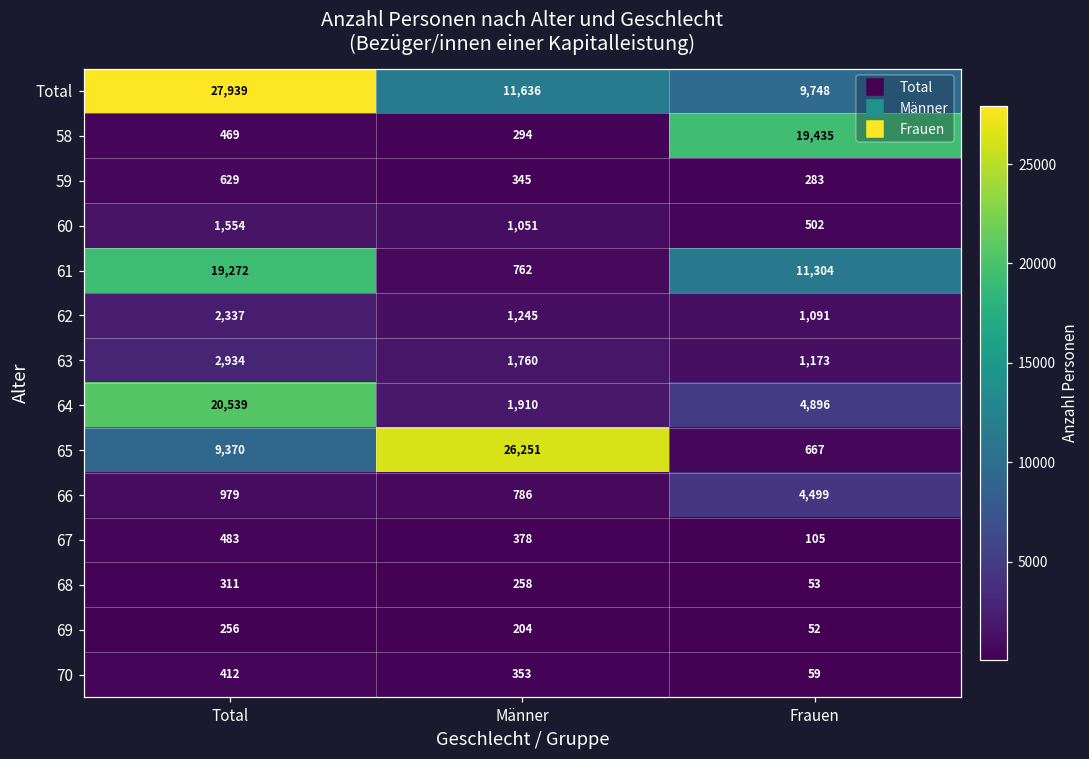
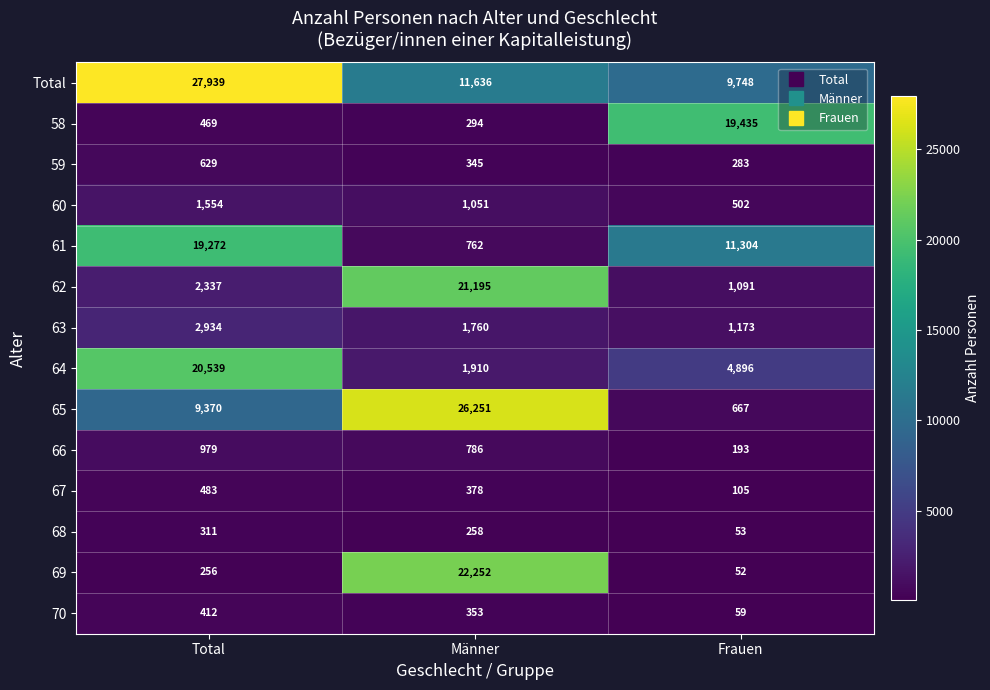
62, Männer: 1,245 -> 21,195
66, Frauen: 4,499 -> 193
69, Männer: 204 -> 22,252
